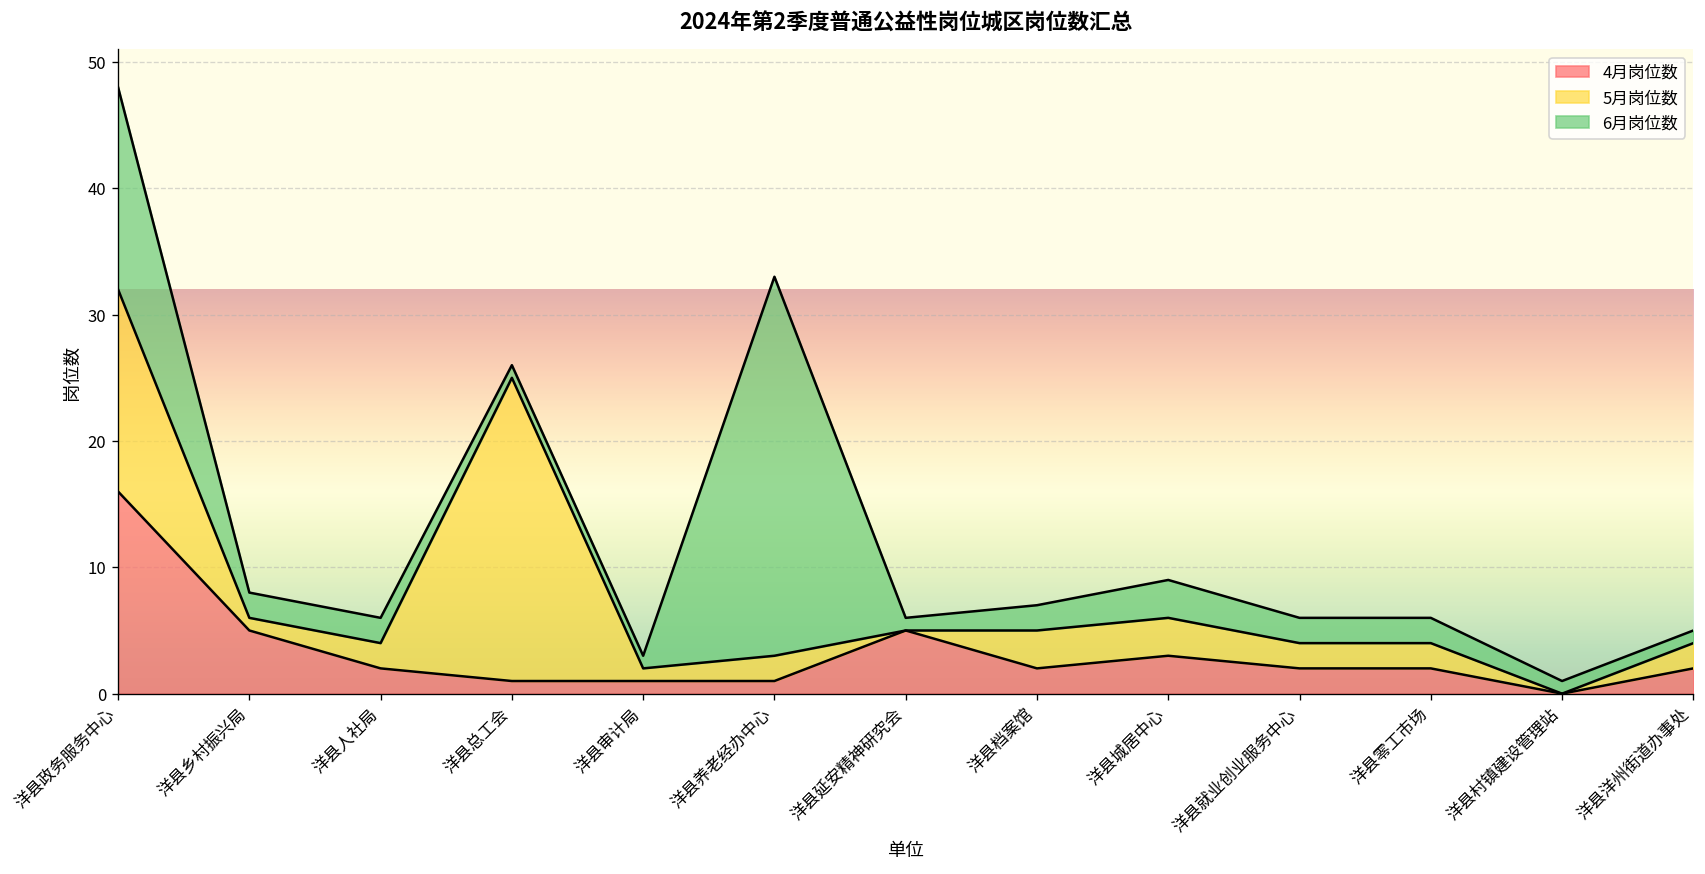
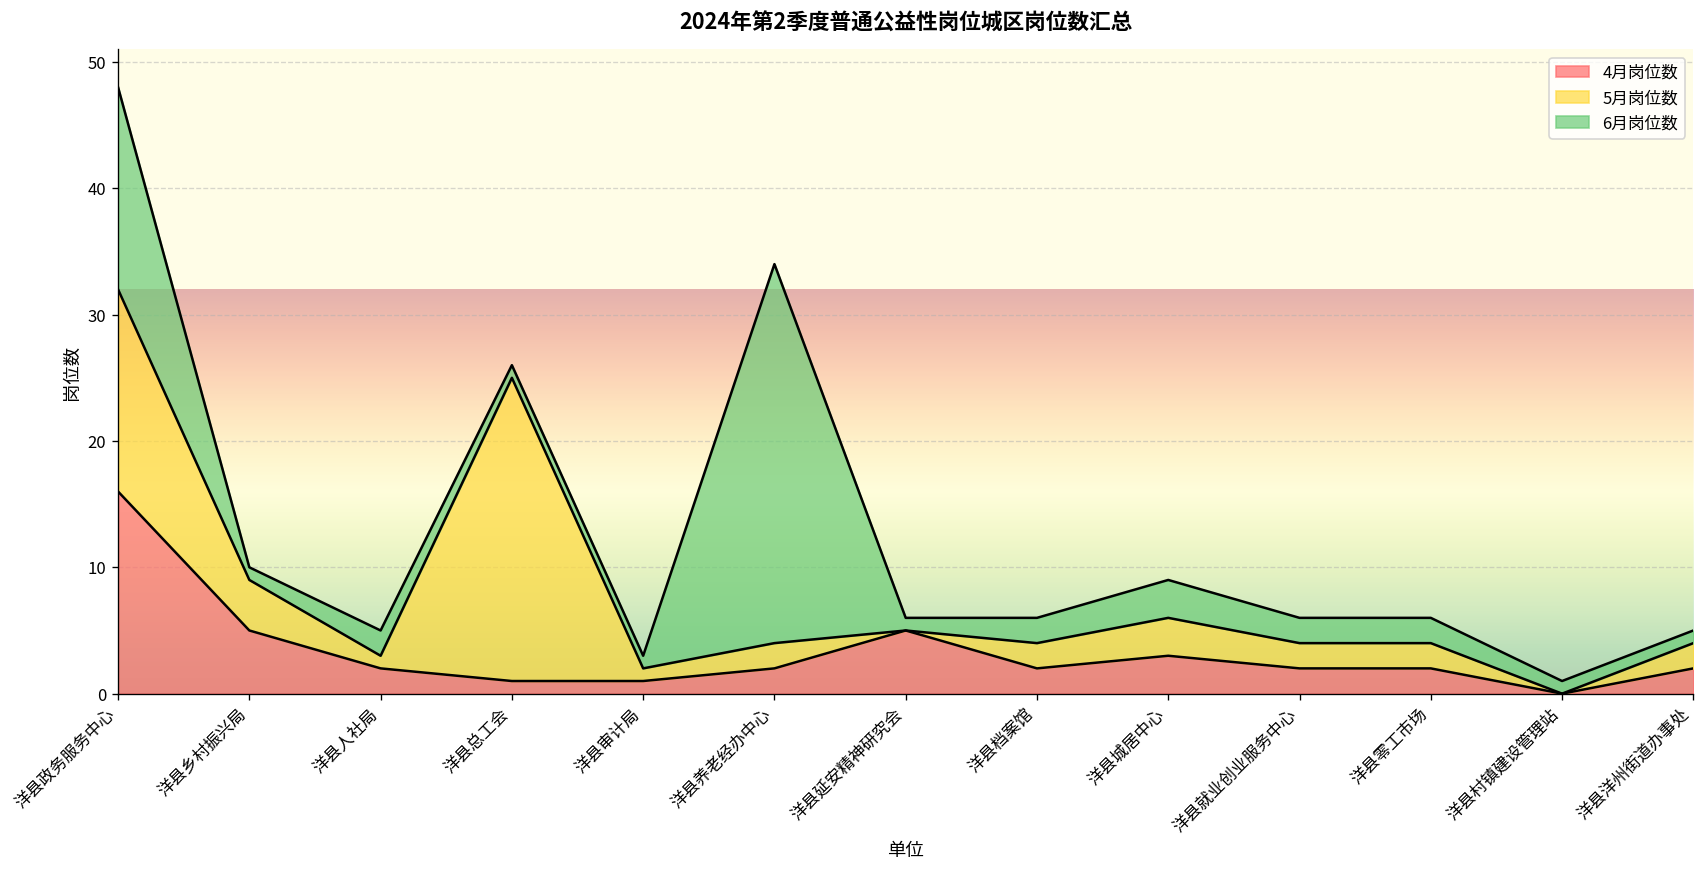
5月岗位数, 洋县乡村振兴局: 1 -> 4
6月岗位数, 洋县乡村振兴局: 2 -> 1
5月岗位数, 洋县人社局: 2 -> 1
4月岗位数, 洋县养老经办中心: 1 -> 2
5月岗位数, 洋县档案馆: 3 -> 2
